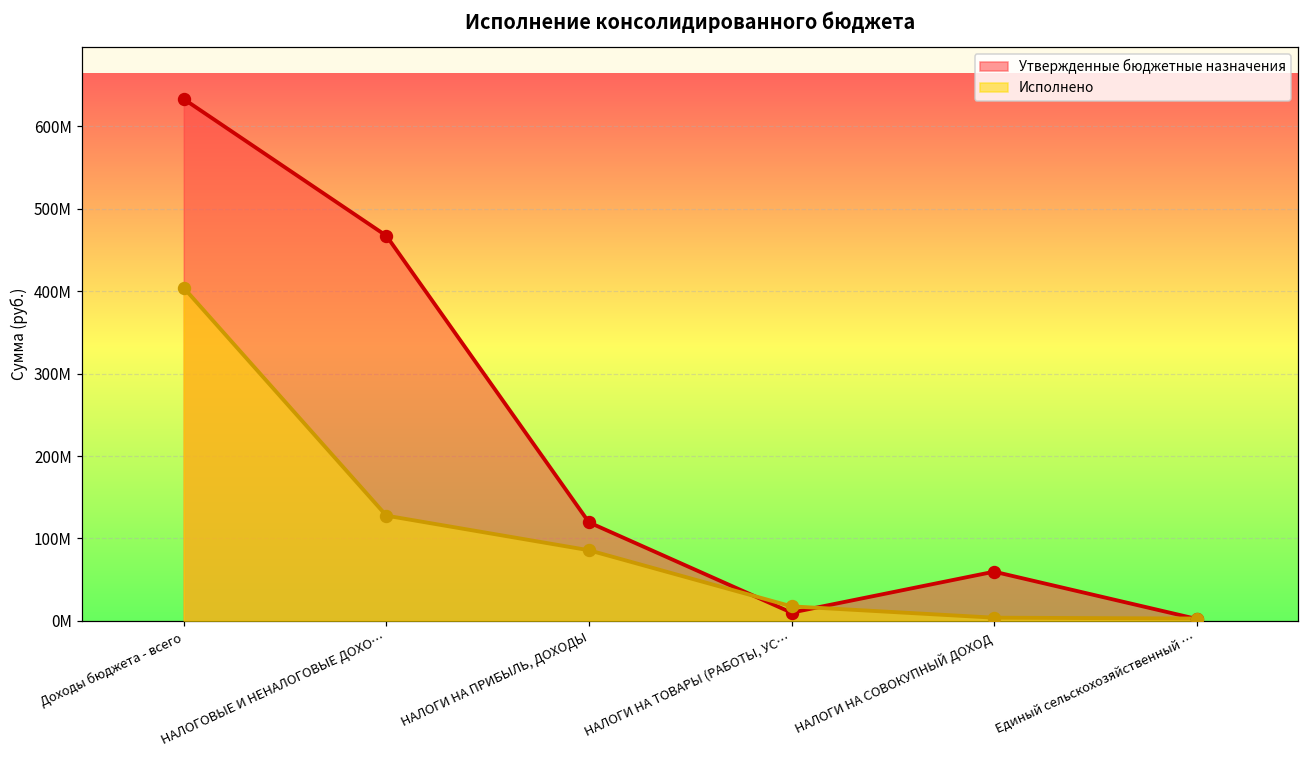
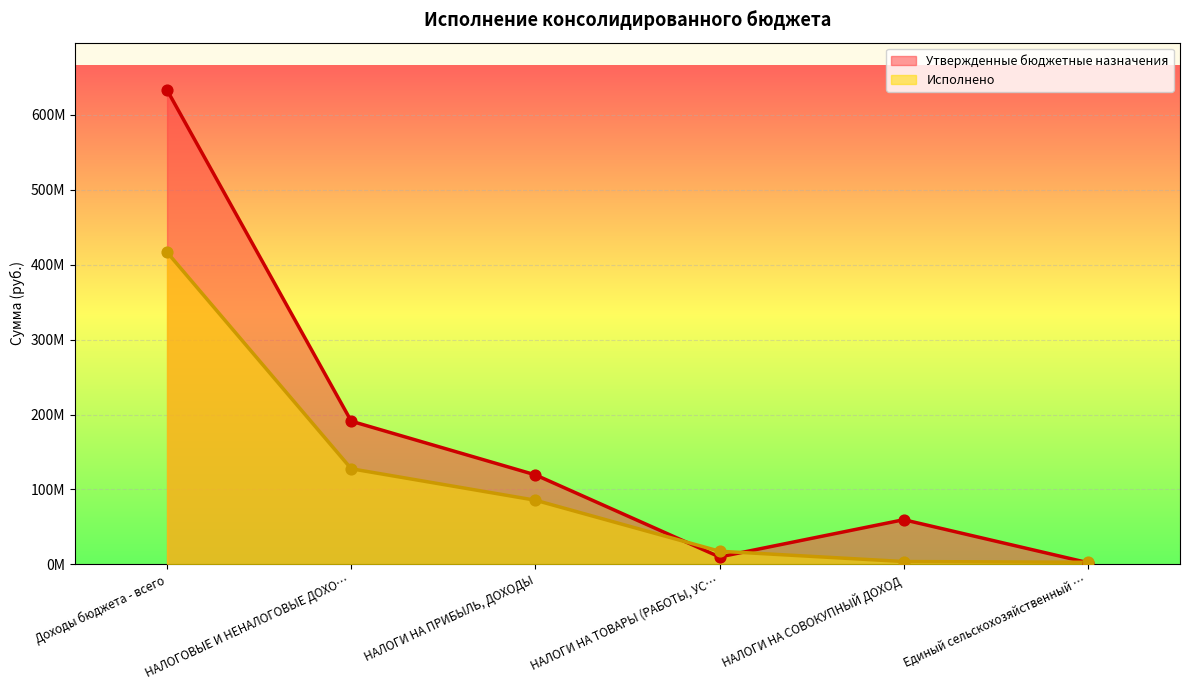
Исполнено, Доходы бюджета - всего: 400000000 -> 420000000
Утвержденные бюджетные назначения, НАЛОГОВЫЕ И НЕНАЛОГОВЫЕ ДОХО…: 470000000 -> 190000000
